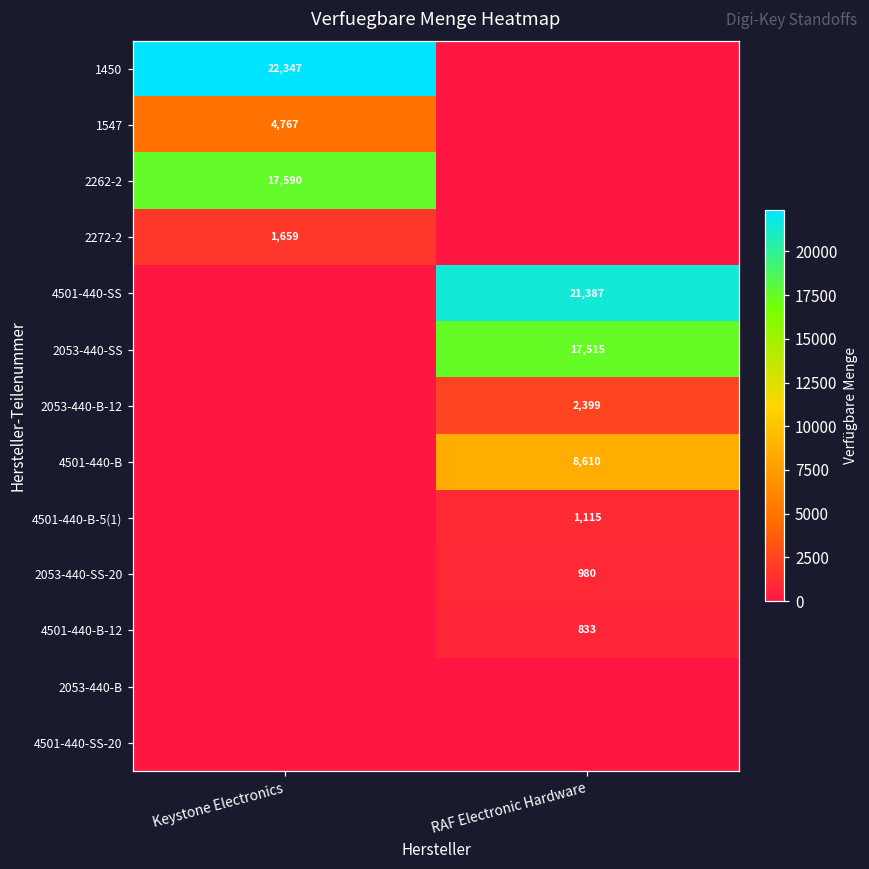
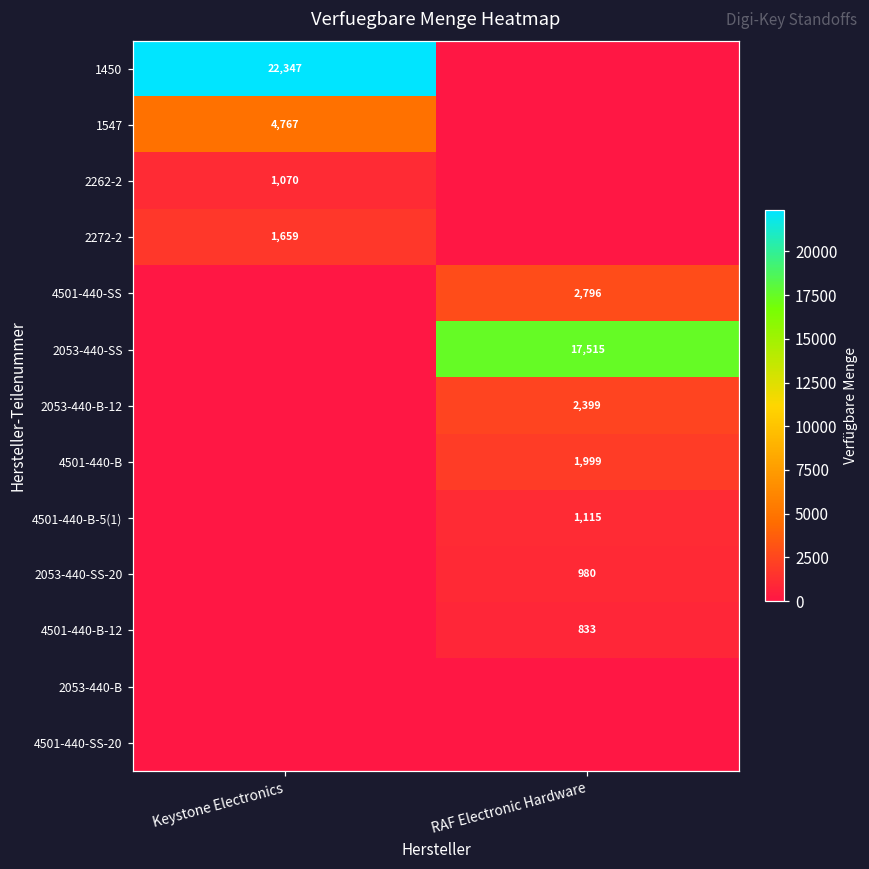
2262-2, Keystone Electronics: 17,590 -> 1,070
4501-440-SS, RAF Electronic Hardware: 21,387 -> 2,796
4501-440-B, RAF Electronic Hardware: 8,610 -> 1,999
